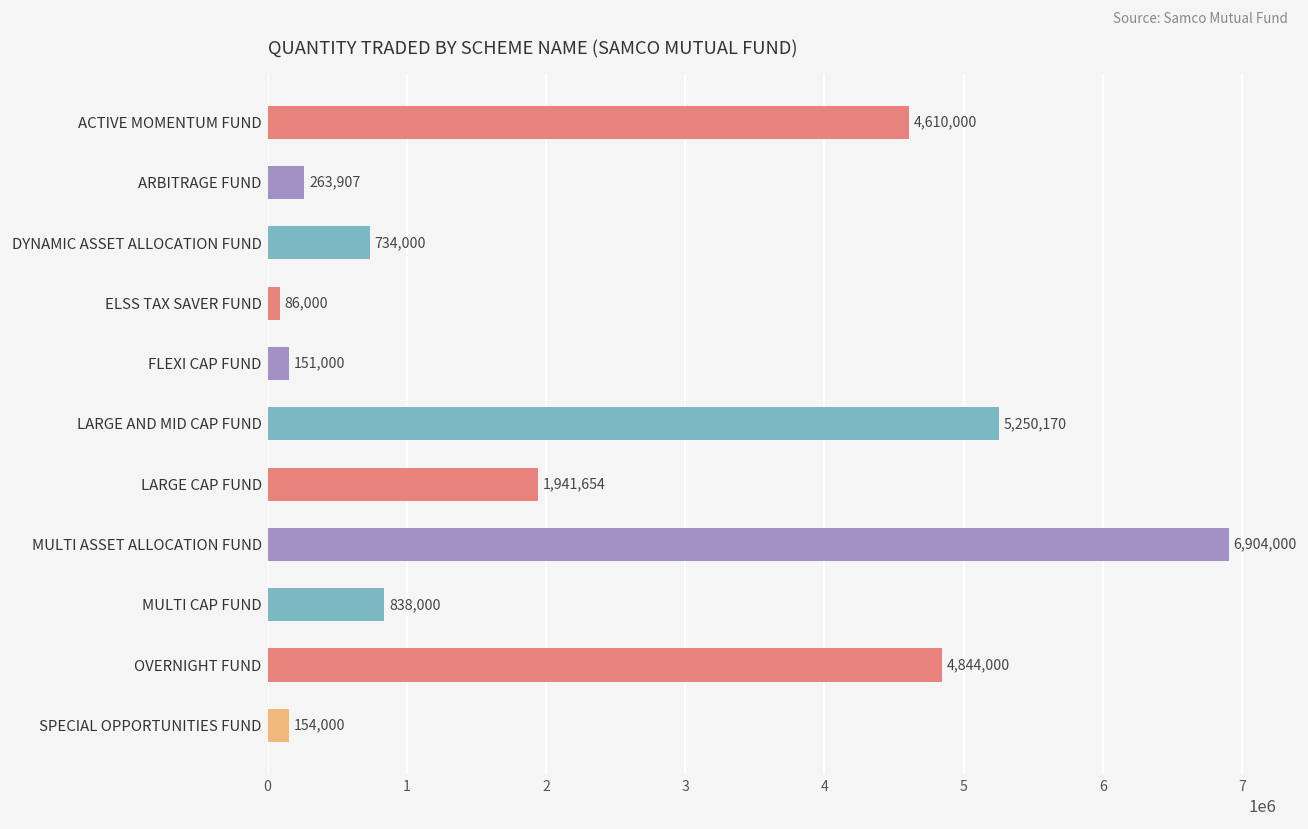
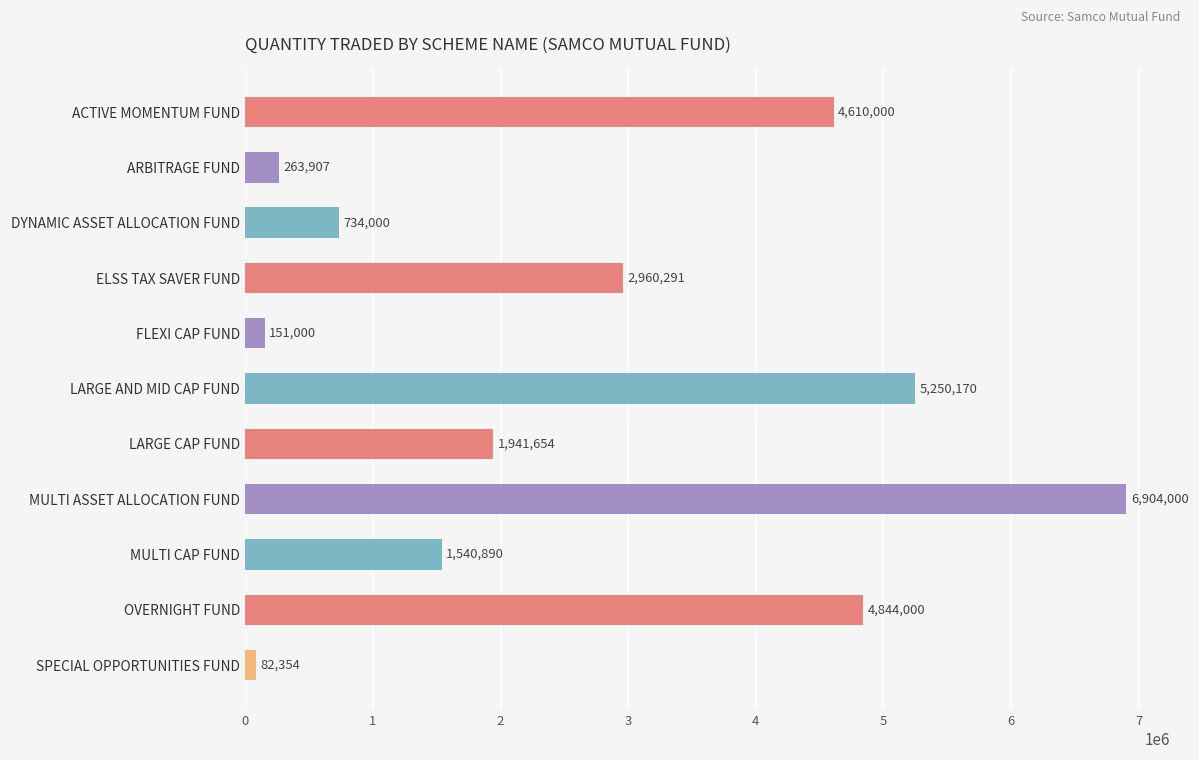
ELSS TAX SAVER FUND: 86,000 -> 2,960,291
MULTI CAP FUND: 838,000 -> 1,540,890
SPECIAL OPPORTUNITIES FUND: 154,000 -> 82,354
